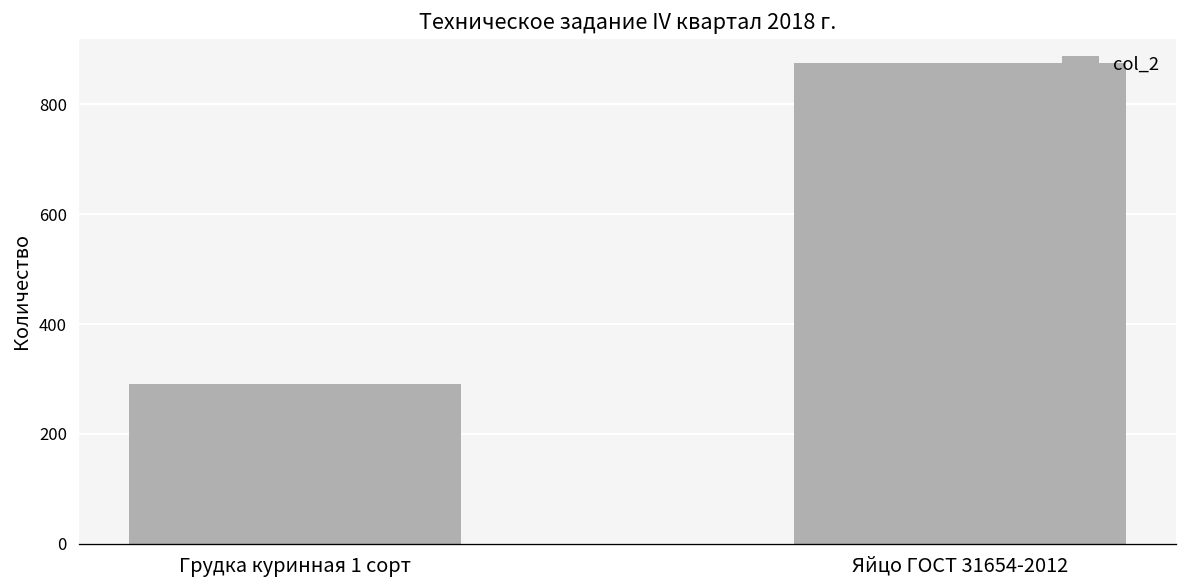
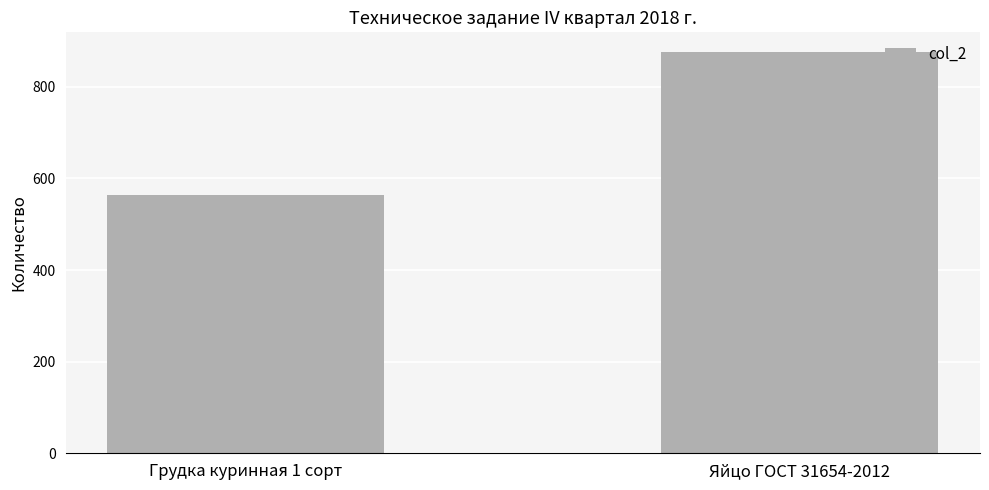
Грудка куринная 1 сорт: 290 -> 560
